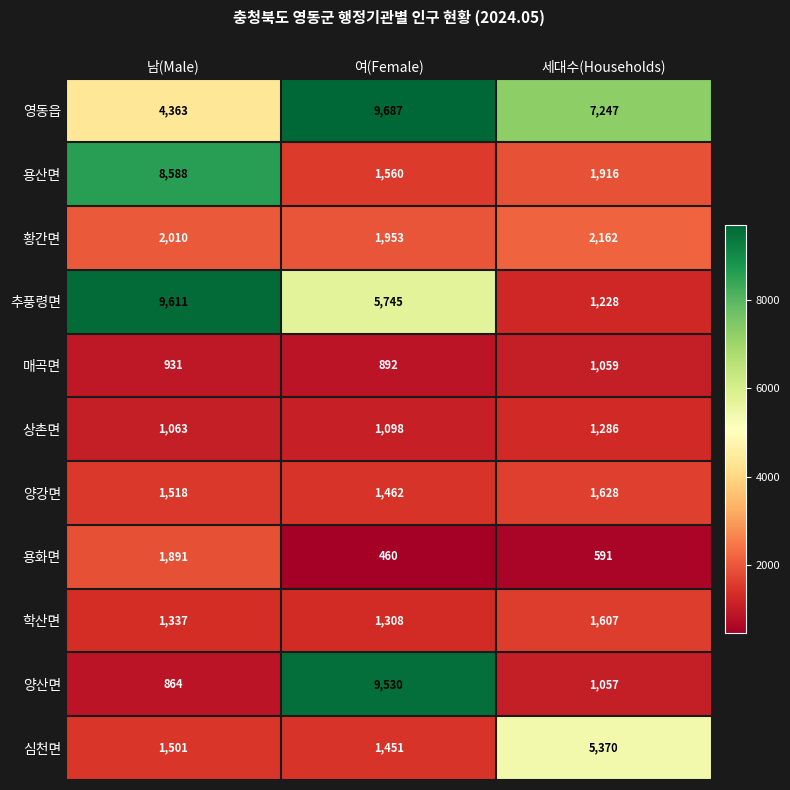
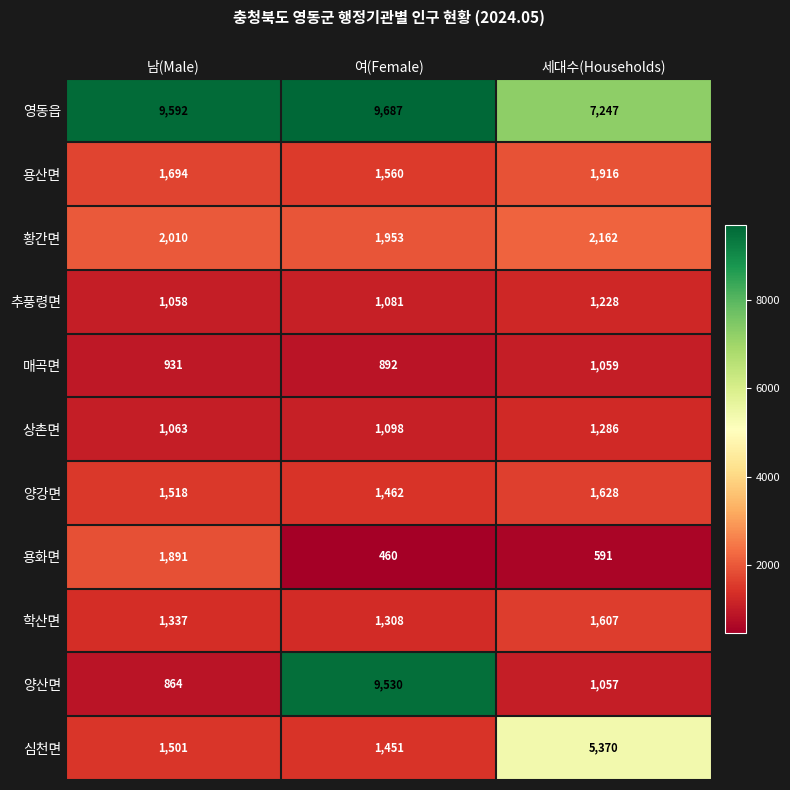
영동읍, 남(Male): 4,363 -> 9,592
용산면, 남(Male): 8,588 -> 1,694
추풍령면, 남(Male): 9,611 -> 1,058
추풍령면, 여(Female): 5,745 -> 1,081
